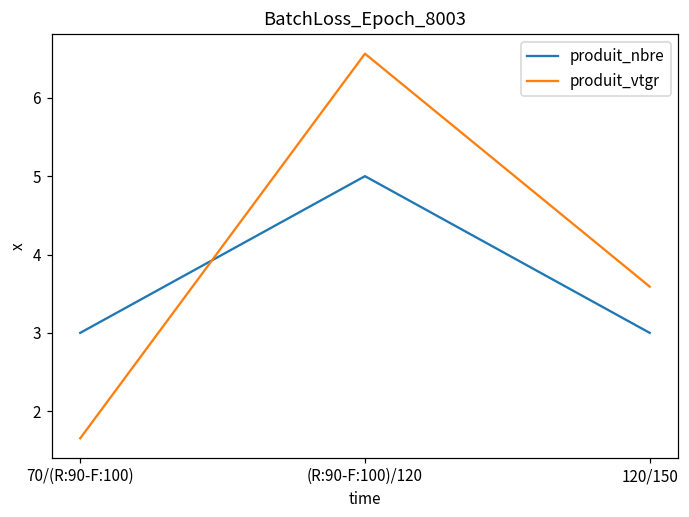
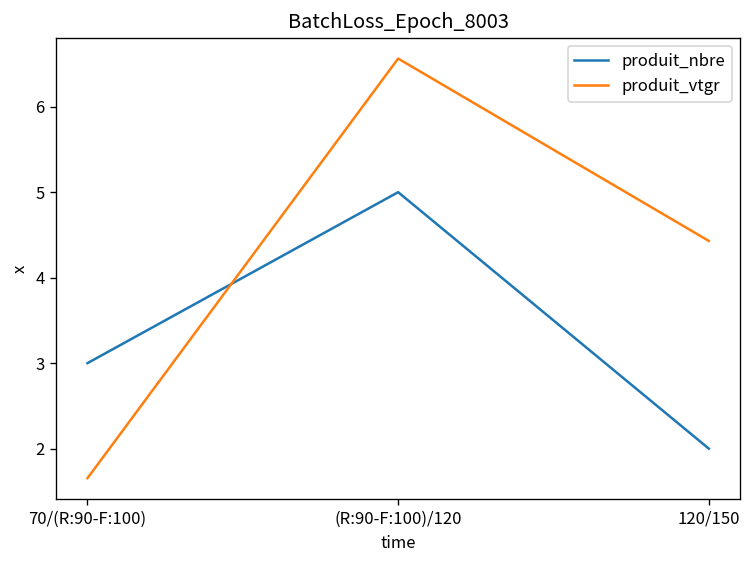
produit_nbre, 120/150: 3 -> 2
produit_vtgr, 120/150: 3.6 -> 4.4
